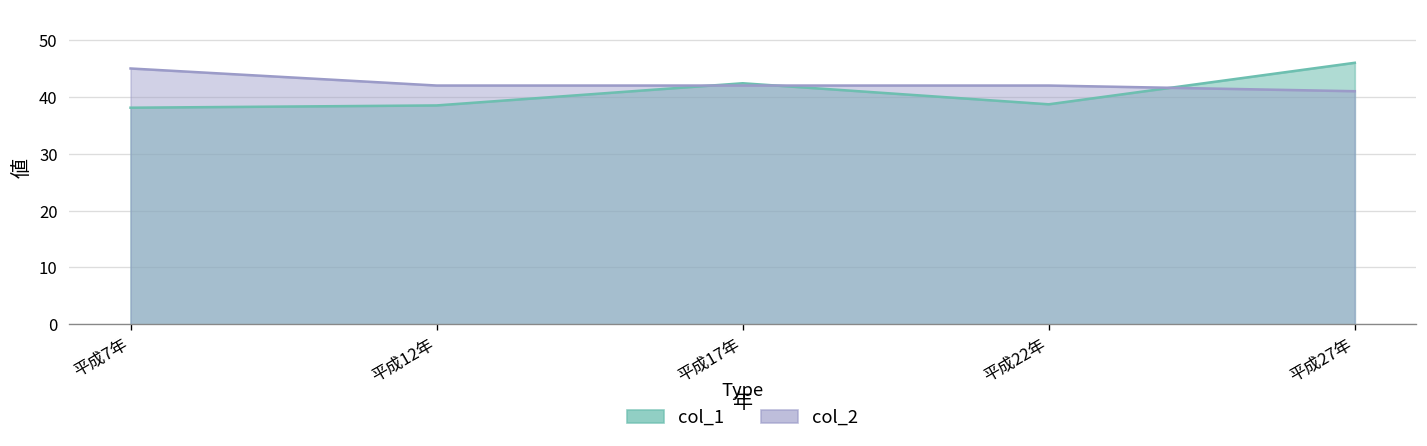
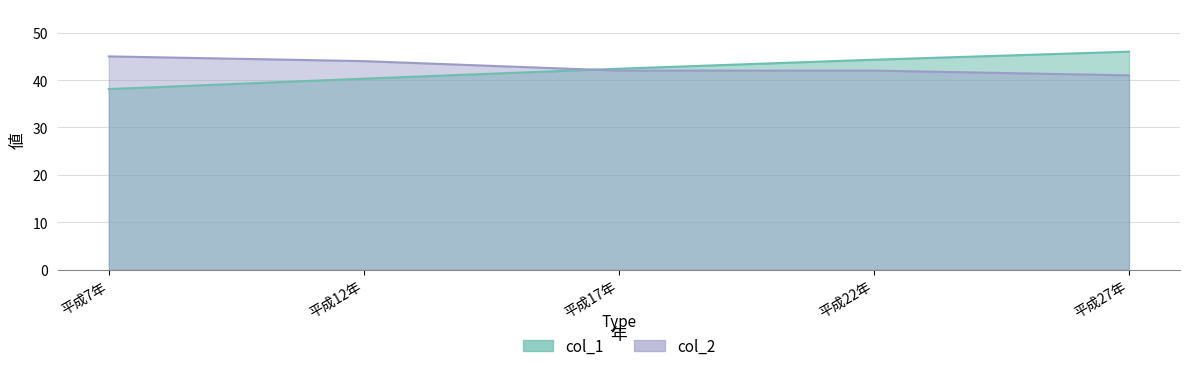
col_1, 平成12年: 39 -> 40
col_2, 平成12年: 42 -> 44
col_1, 平成22年: 39 -> 44
